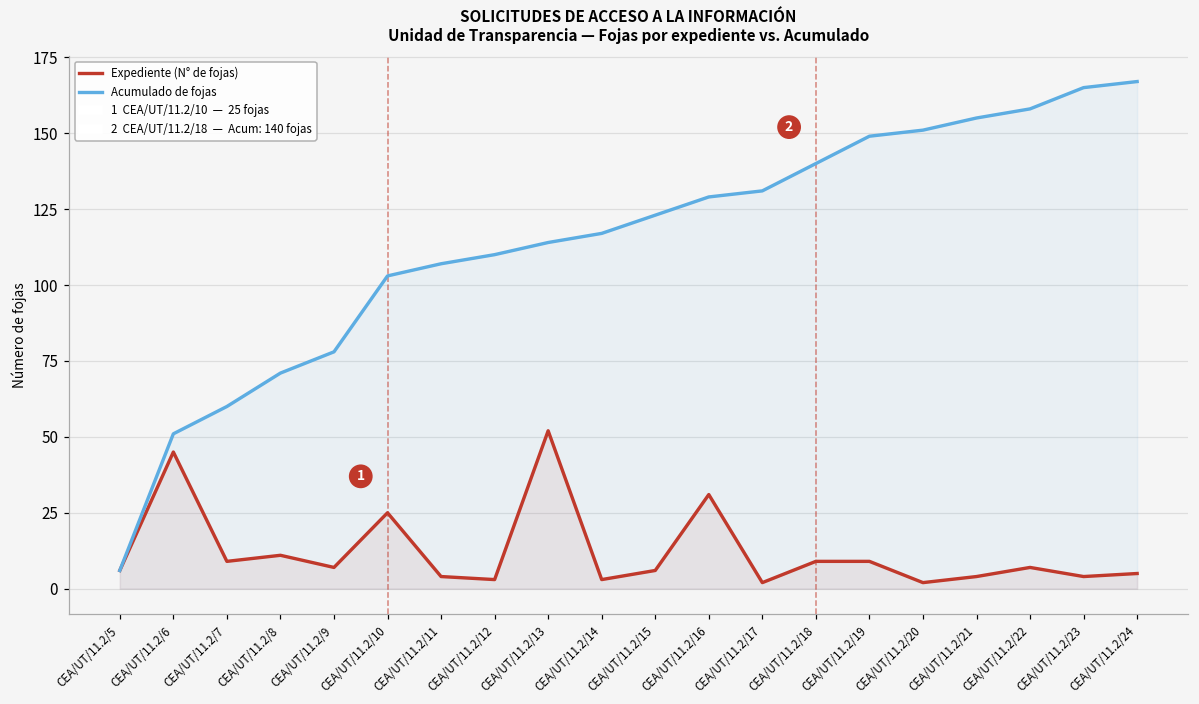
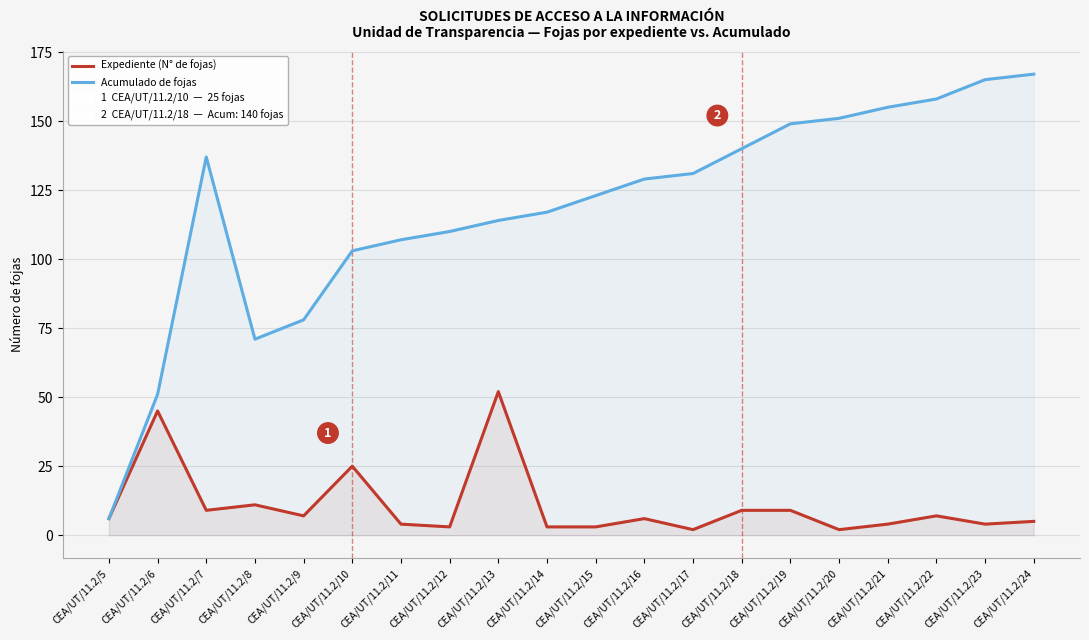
Acumulado de fojas, CEA/UT/11.2/7: 60 -> 137
Expediente (N° de fojas), CEA/UT/11.2/15: 6 -> 3
Expediente (N° de fojas), CEA/UT/11.2/16: 31 -> 6
